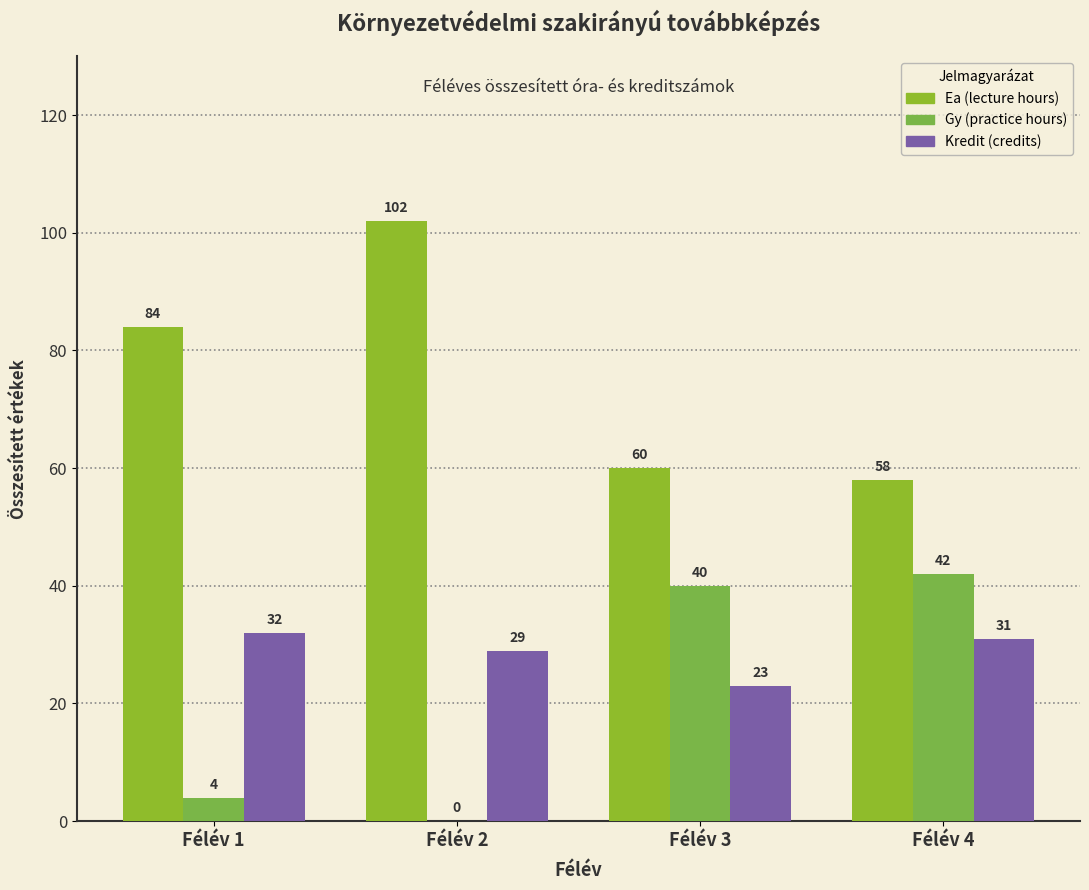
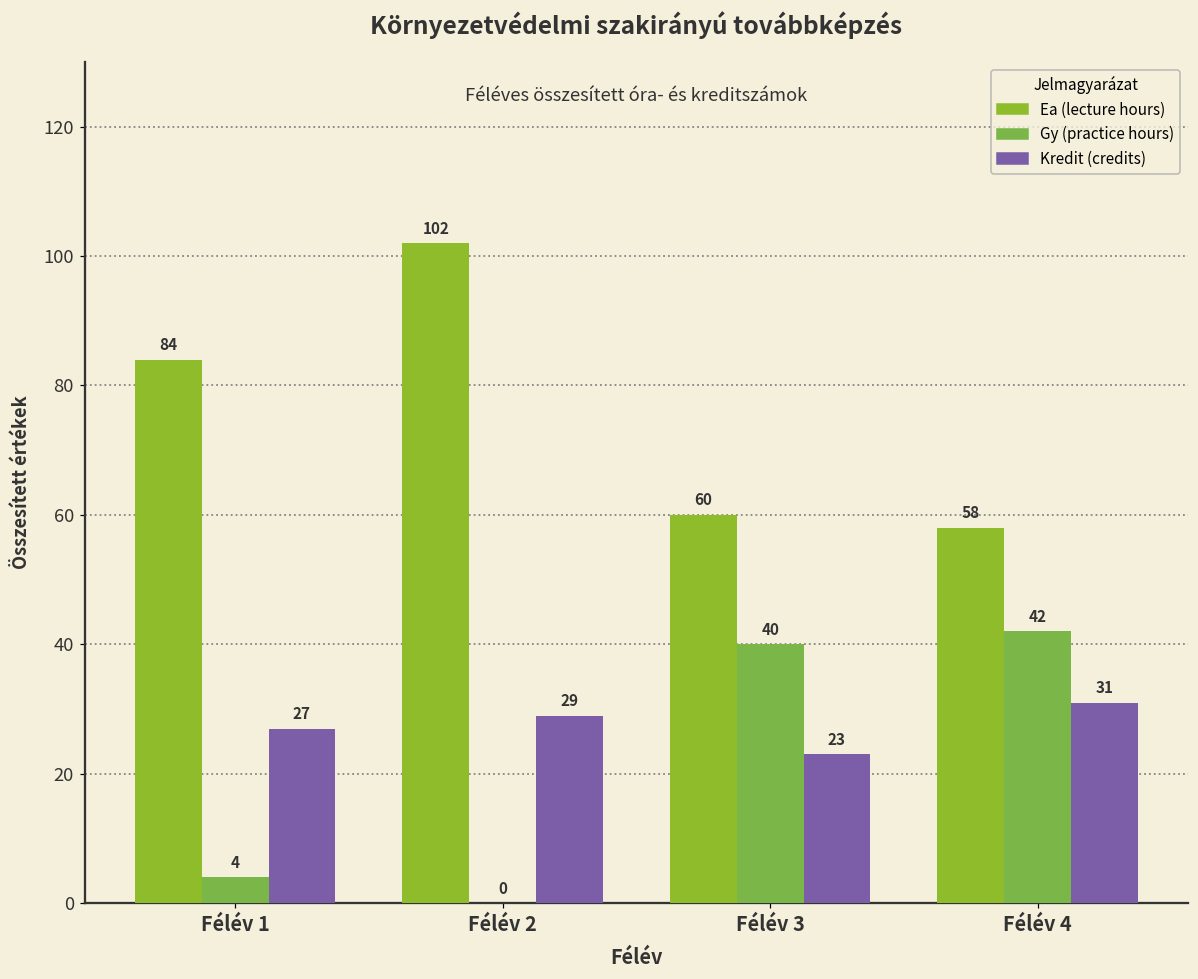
Kredit (credits), Félév 1: 32 -> 27
